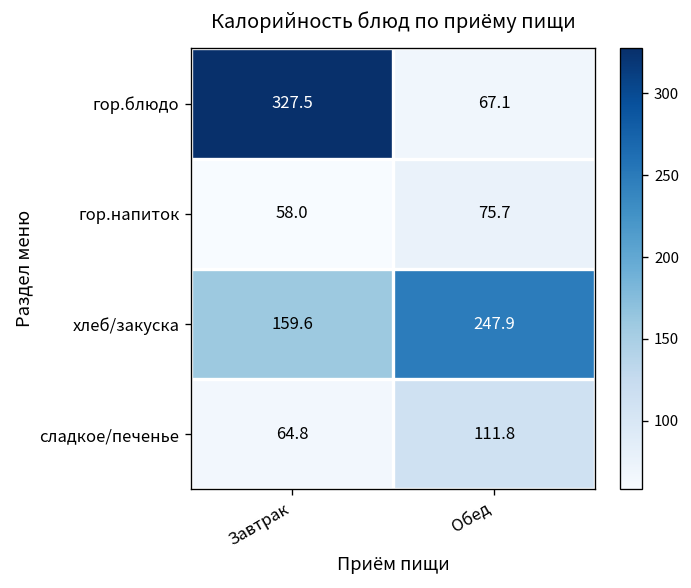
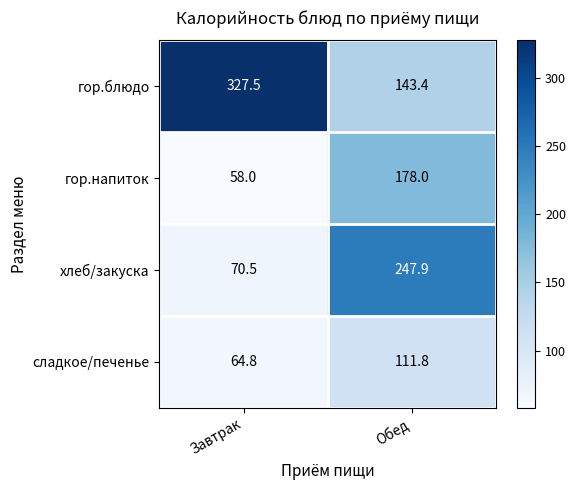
гор.блюдо, Обед: 67.1 -> 143.4
гор.напиток, Обед: 75.7 -> 178.0
хлеб/закуска, Завтрак: 159.6 -> 70.5
